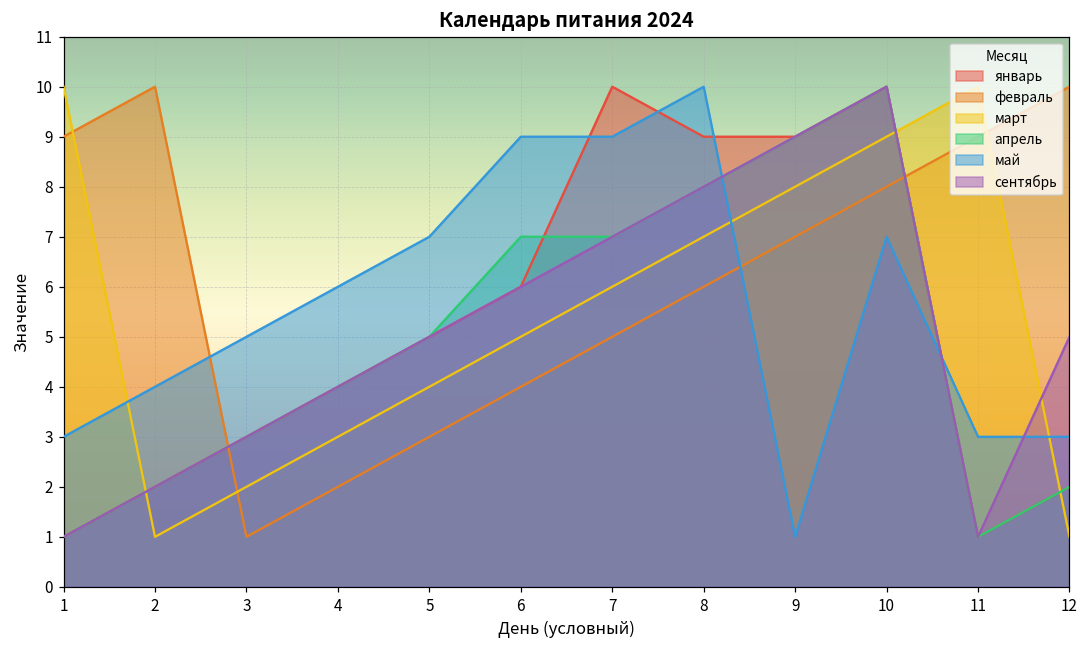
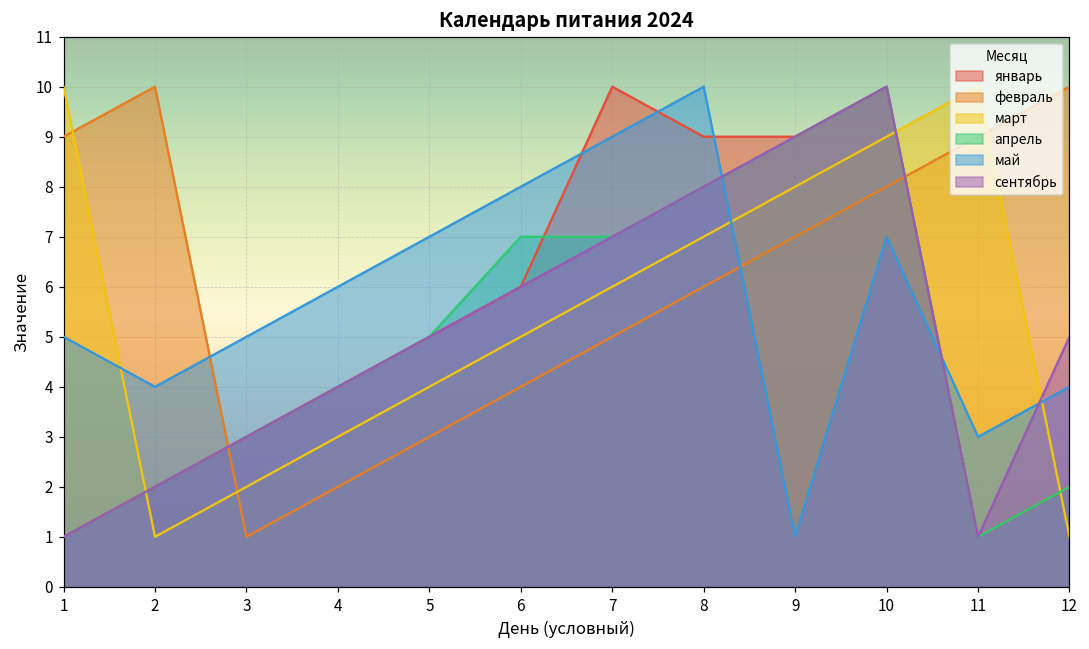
май, 1: 3 -> 5
май, 6: 9 -> 8
май, 12: 3 -> 4
